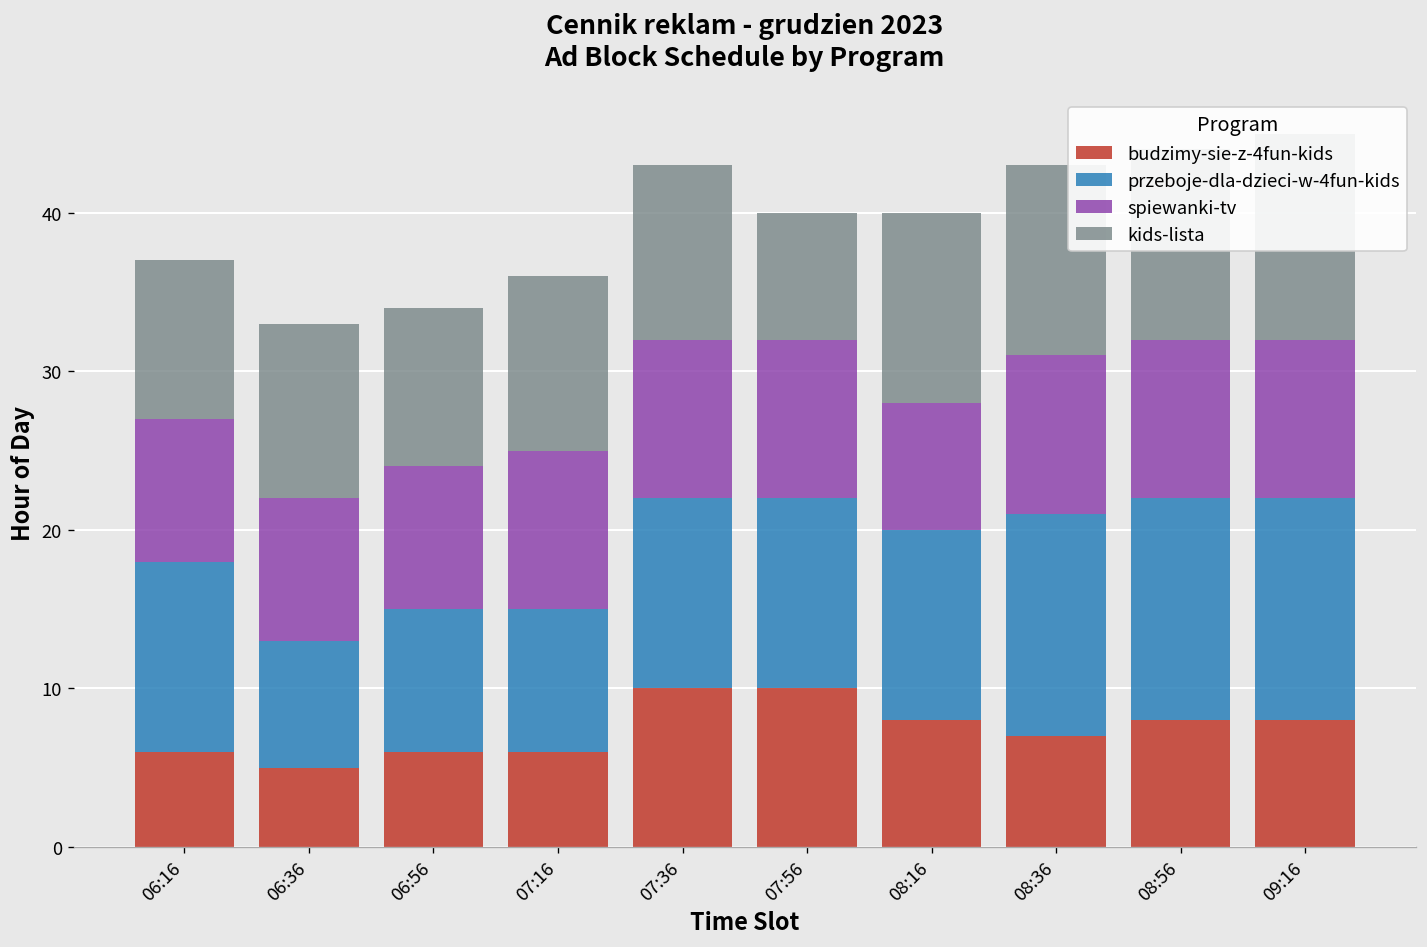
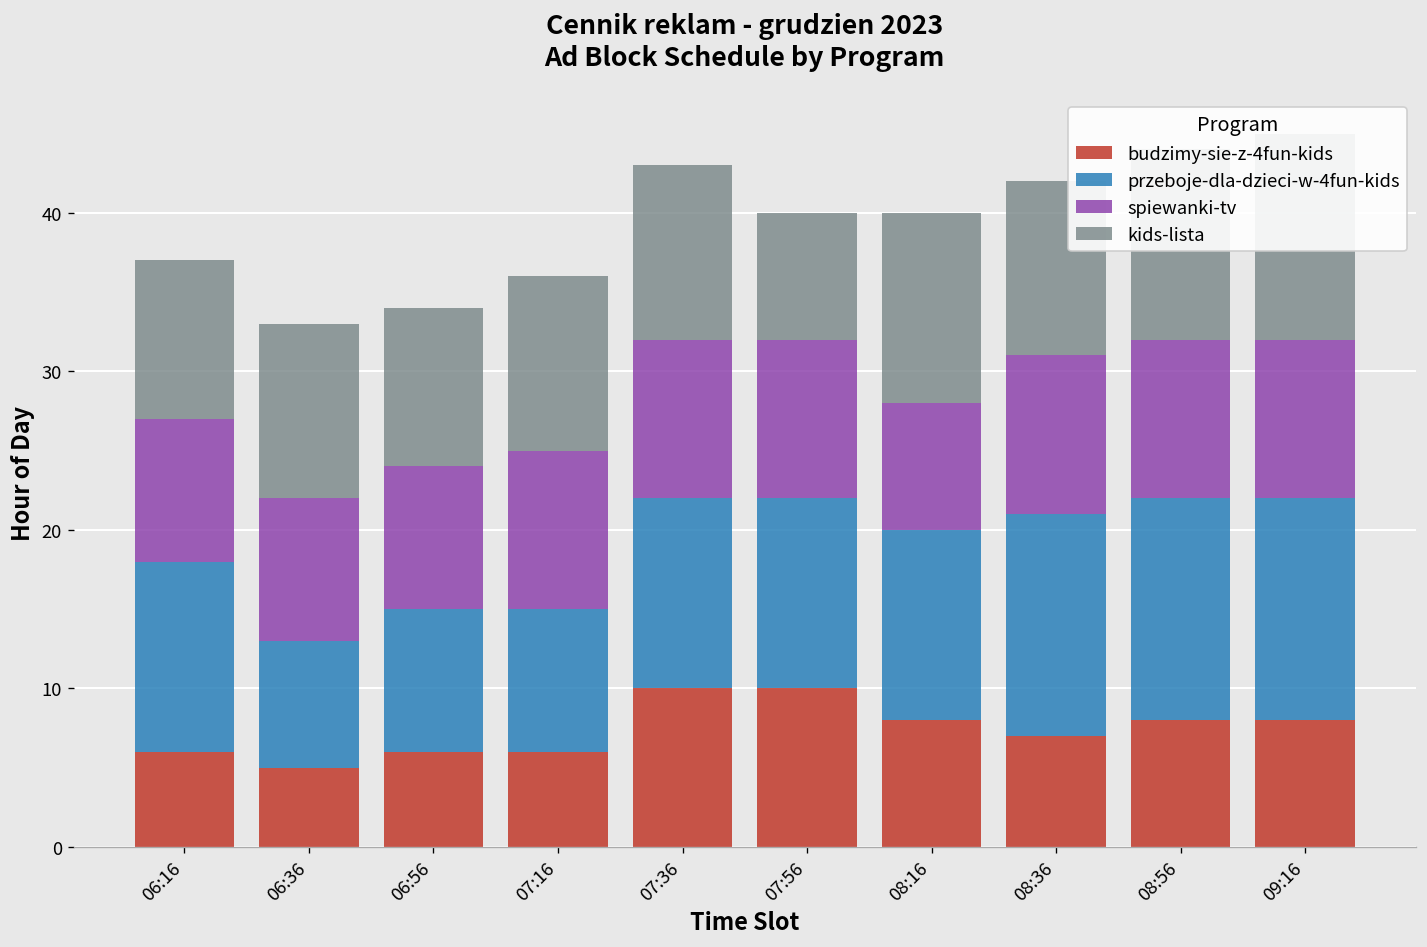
kids-lista, 08:36: 12 -> 11
